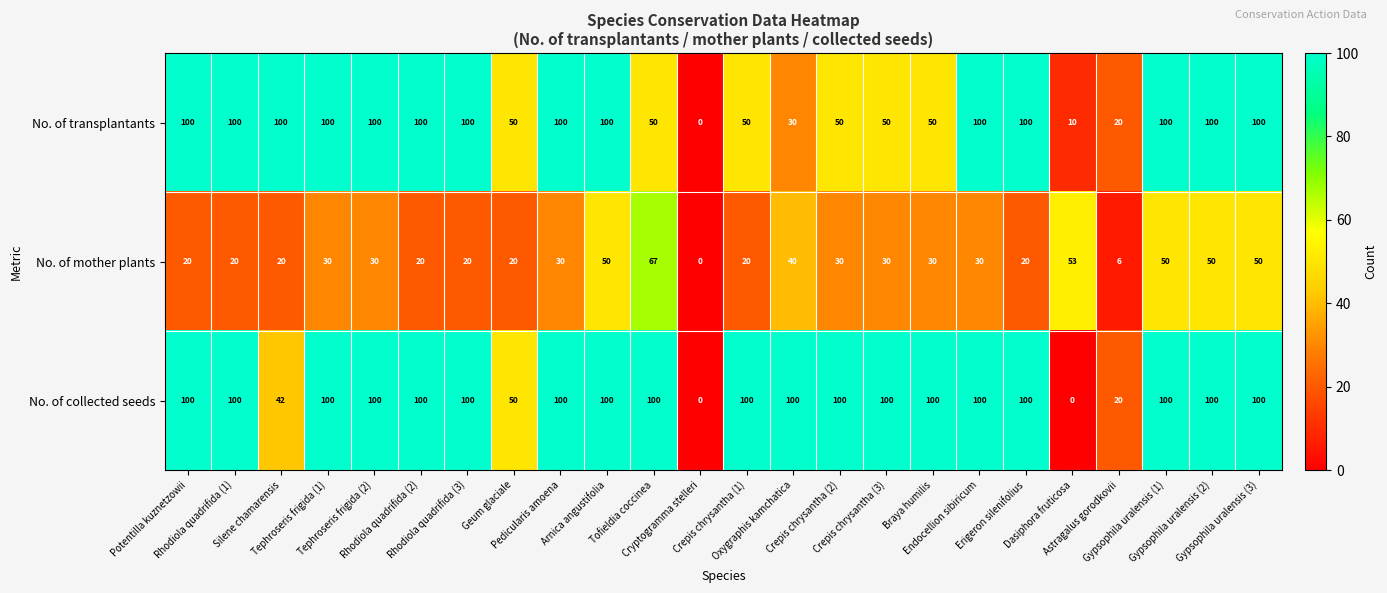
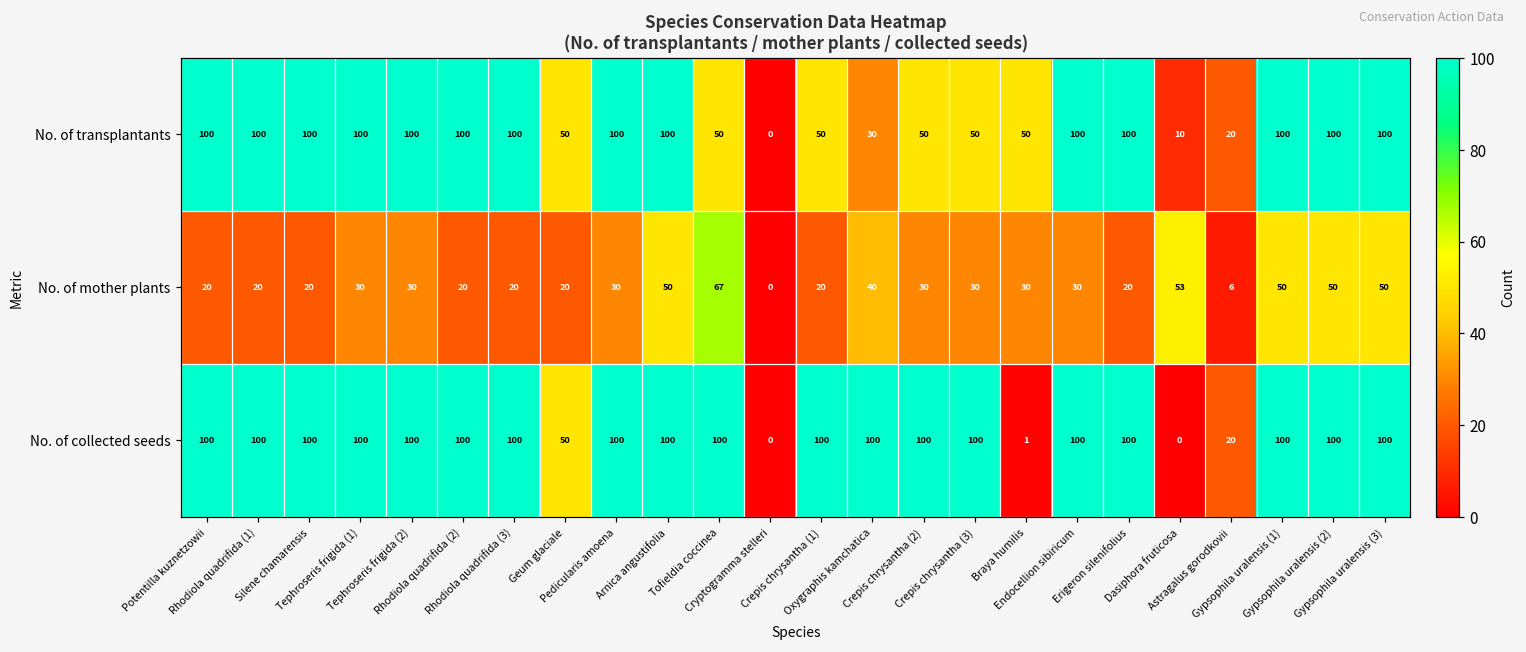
No. of collected seeds, Silene chamarensis: 42 -> 100
No. of collected seeds, Braya humilis: 100 -> 1
